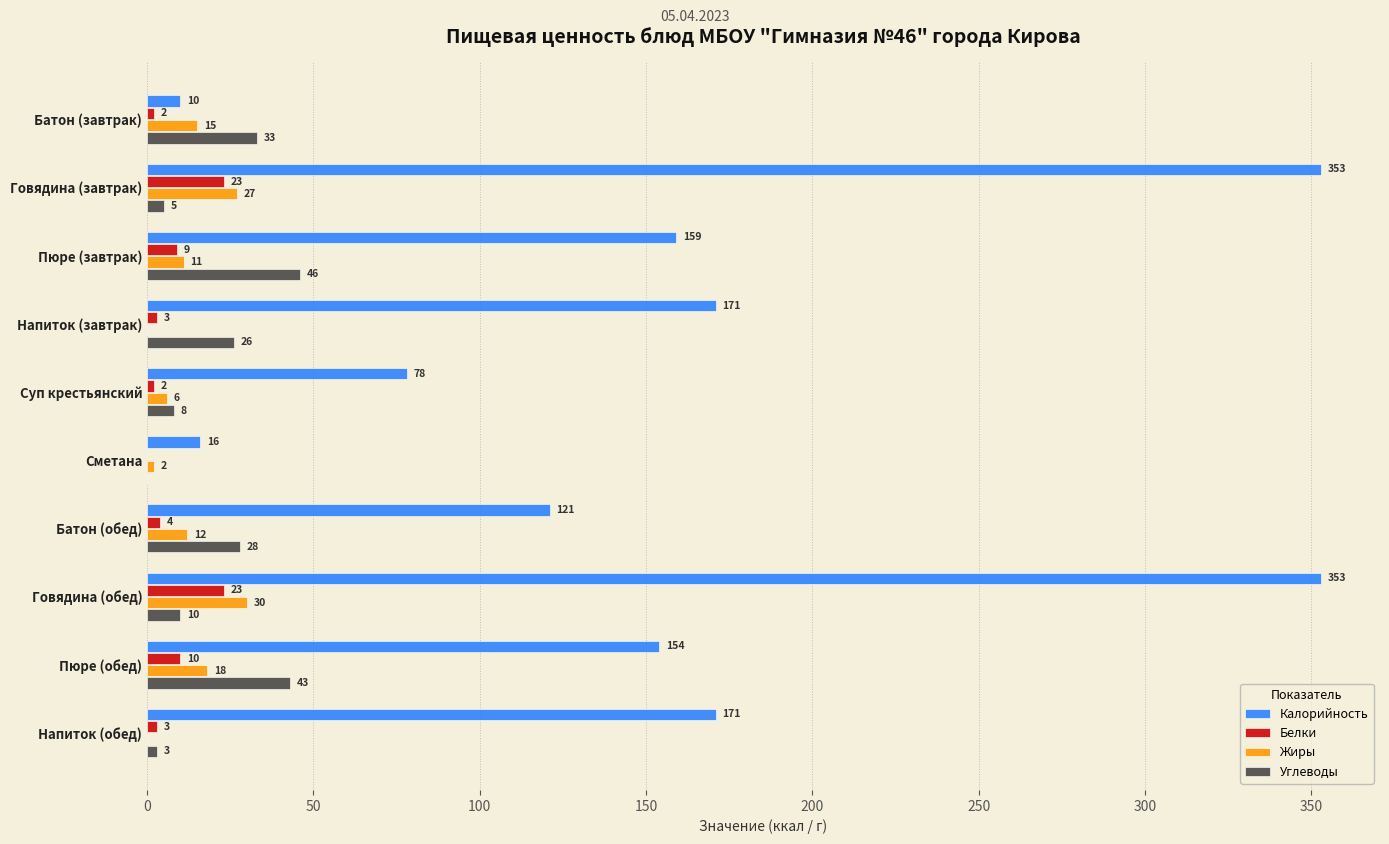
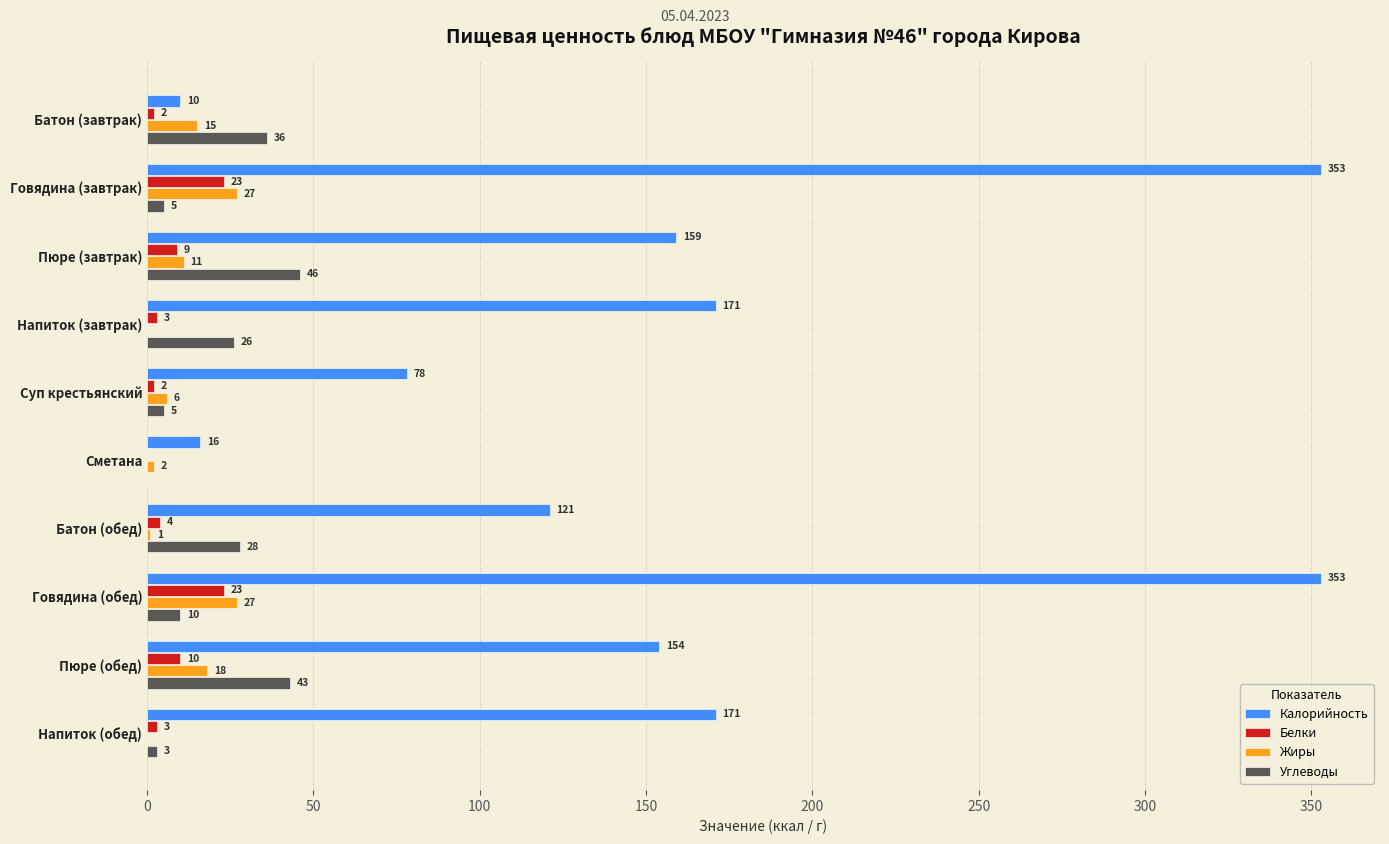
Углеводы, Батон (завтрак): 33 -> 36
Углеводы, Суп крестьянский: 8 -> 5
Жиры, Батон (обед): 12 -> 1
Жиры, Говядина (обед): 30 -> 27
